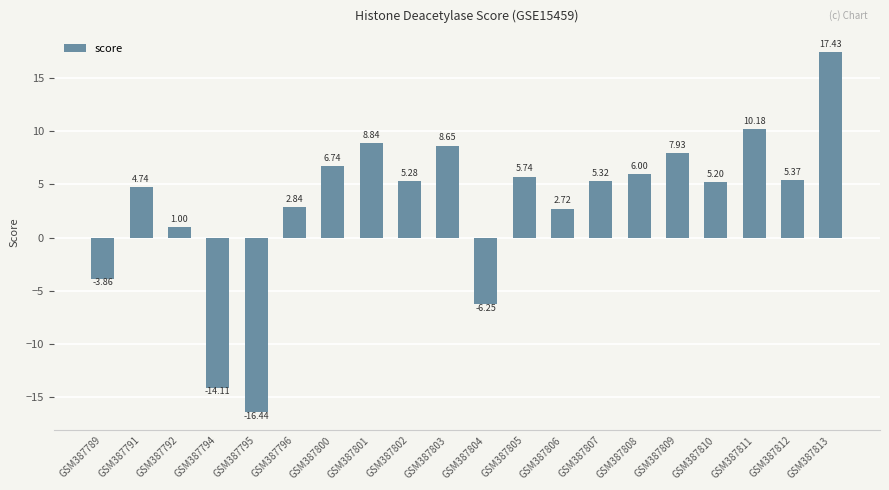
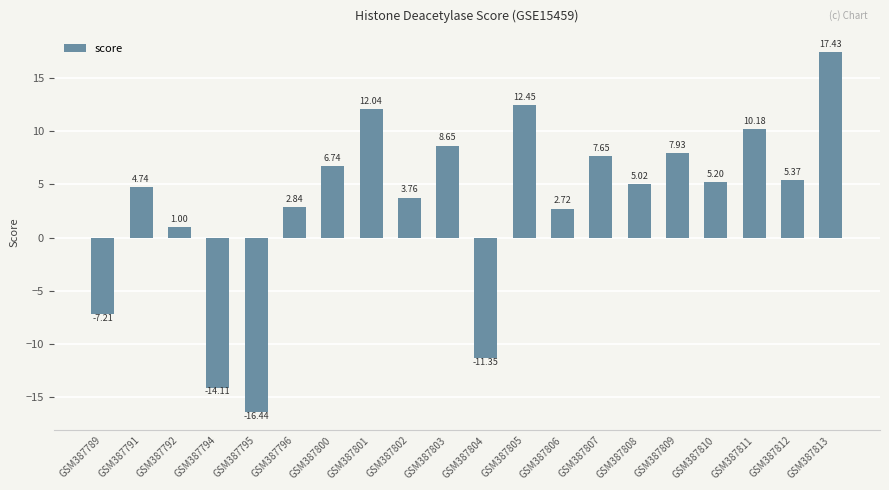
GSM387789: -3.86 -> -7.21
GSM387801: 8.84 -> 12.04
GSM387802: 5.28 -> 3.76
GSM387804: -6.25 -> -11.35
GSM387805: 5.74 -> 12.45
GSM387807: 5.32 -> 7.65
GSM387808: 6.00 -> 5.02
